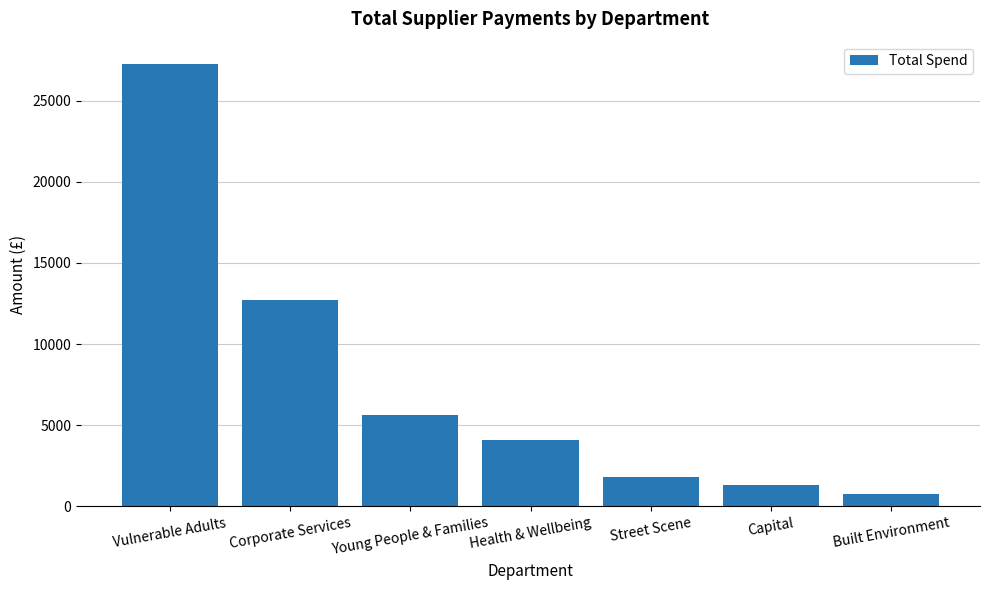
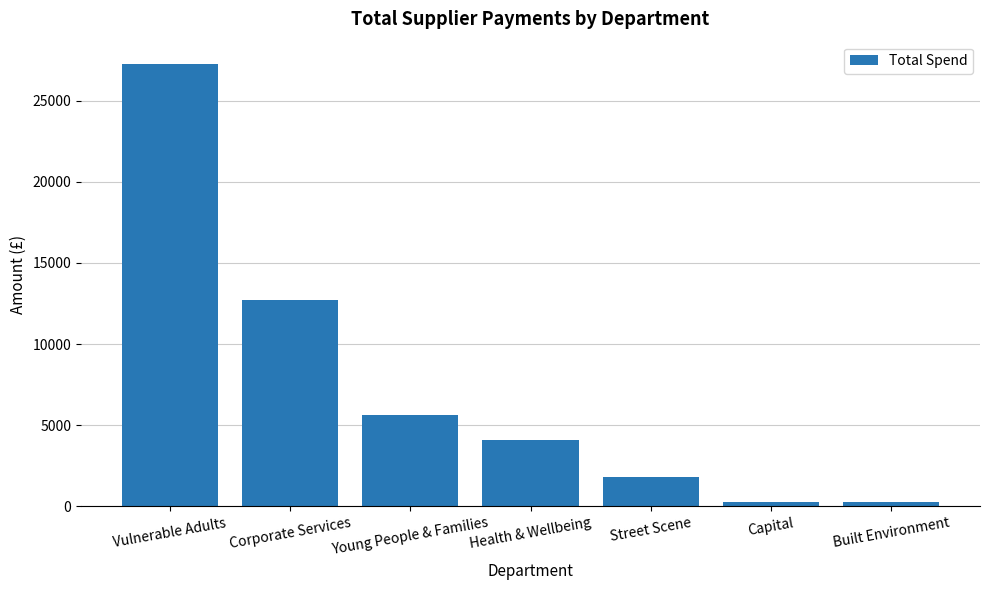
Capital: 1300 -> 300
Built Environment: 800 -> 200
